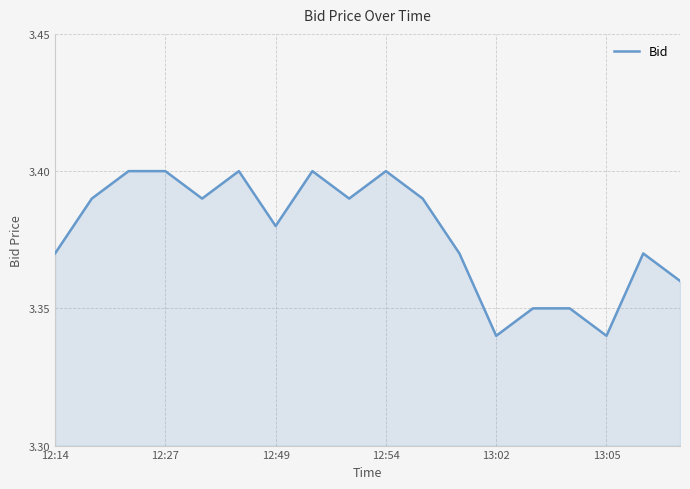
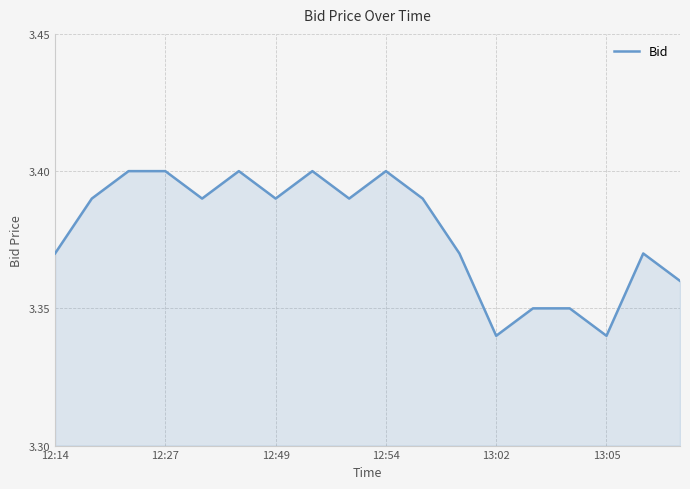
12:49: 3.38 -> 3.39
